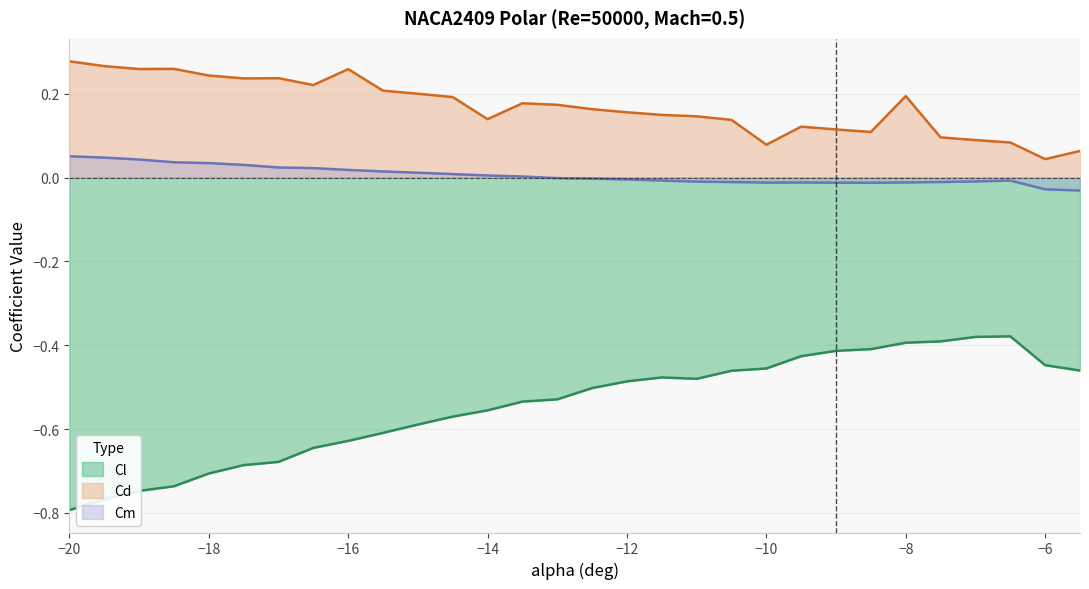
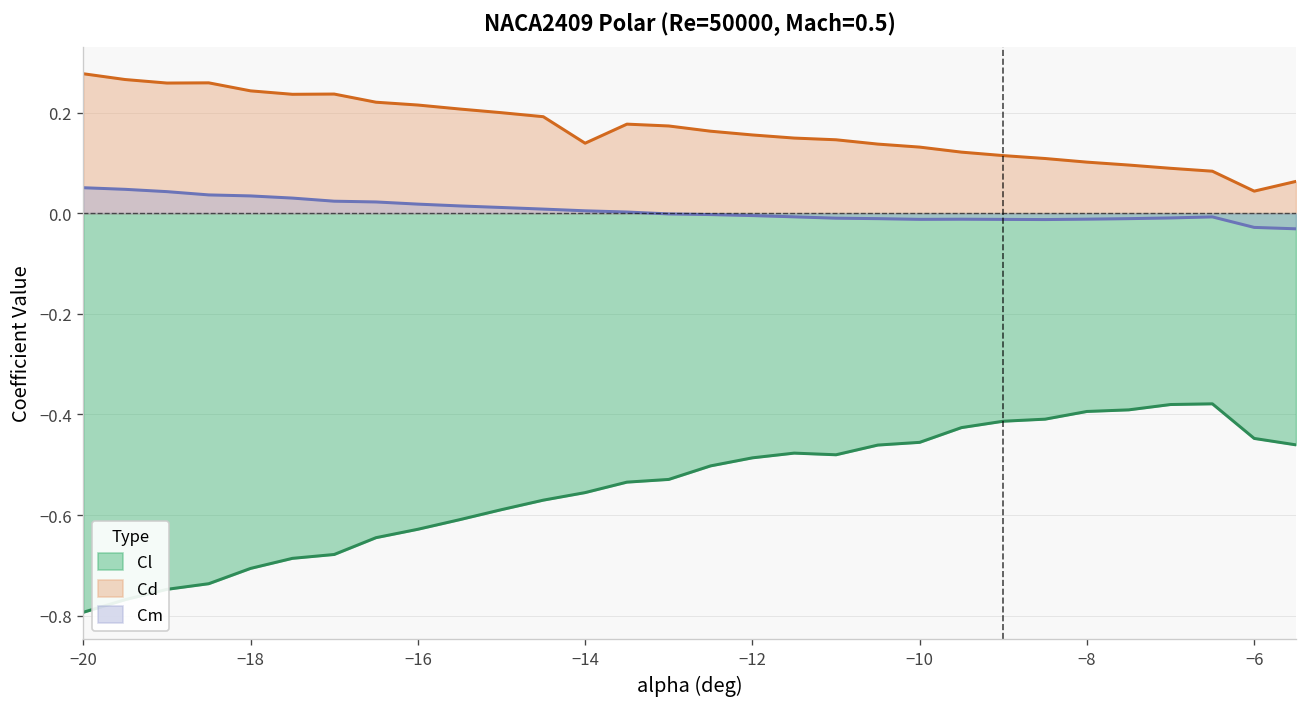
Cd, −16: 0.26 -> 0.22
Cd, −10: 0.08 -> 0.13
Cd, −8: 0.19 -> 0.10
